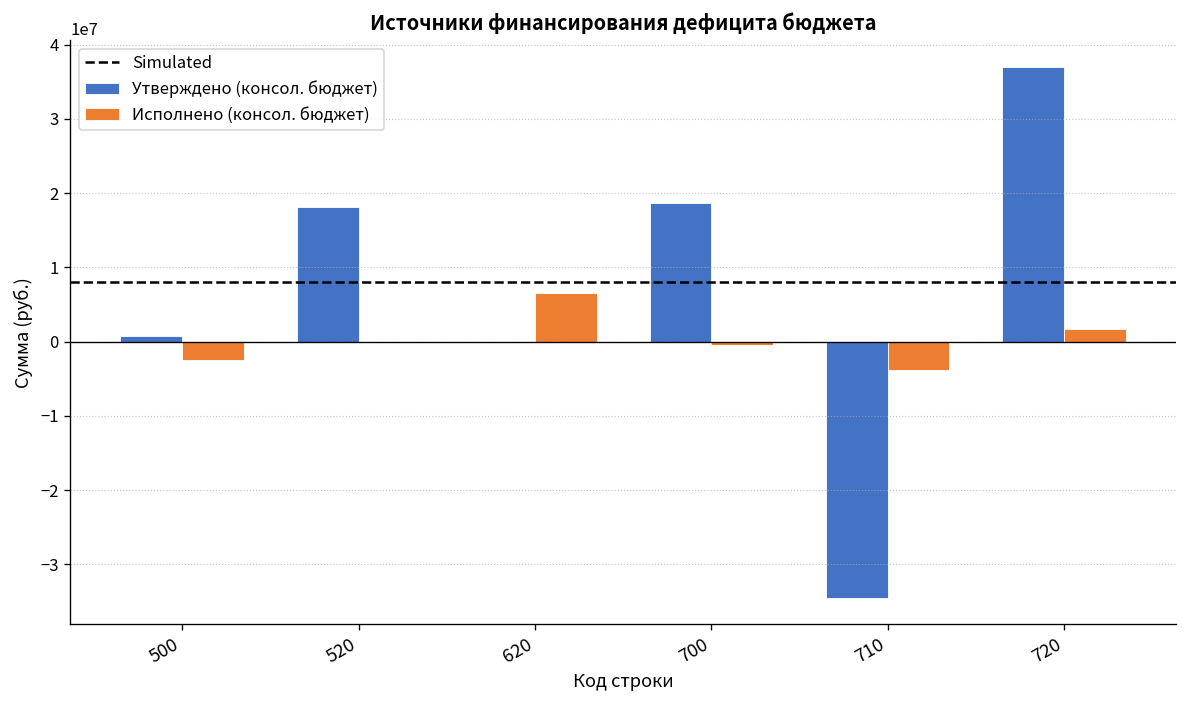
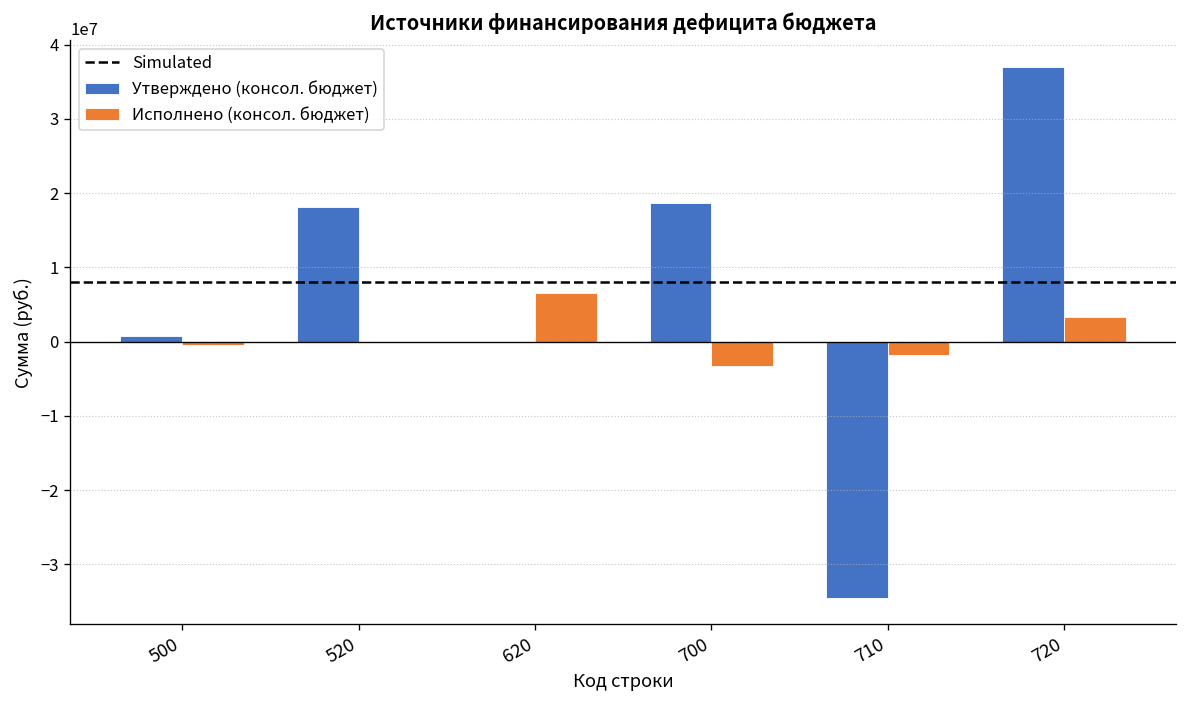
Исполнено (консол. бюджет), 500: -2000000 -> 0
Исполнено (консол. бюджет), 700: 0 -> -3000000
Исполнено (консол. бюджет), 710: -4000000 -> -2000000
Исполнено (консол. бюджет), 720: 2000000 -> 3000000
